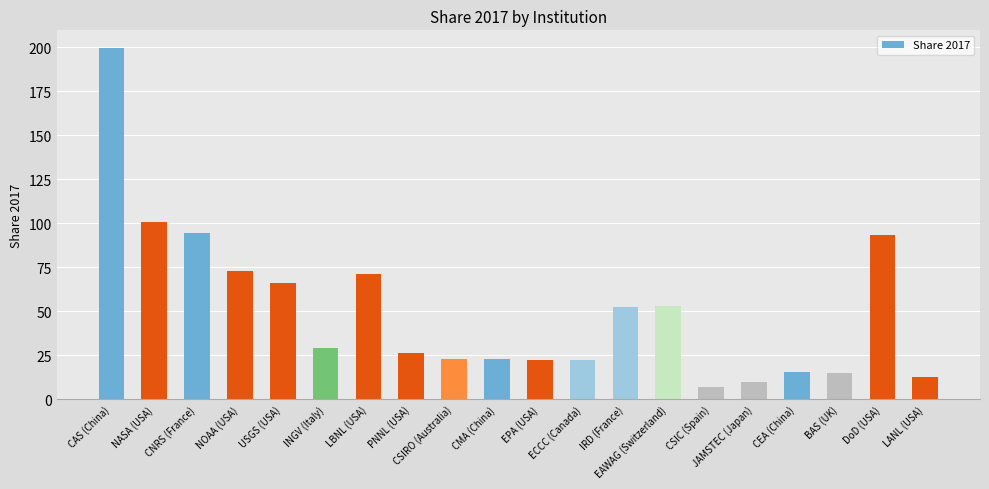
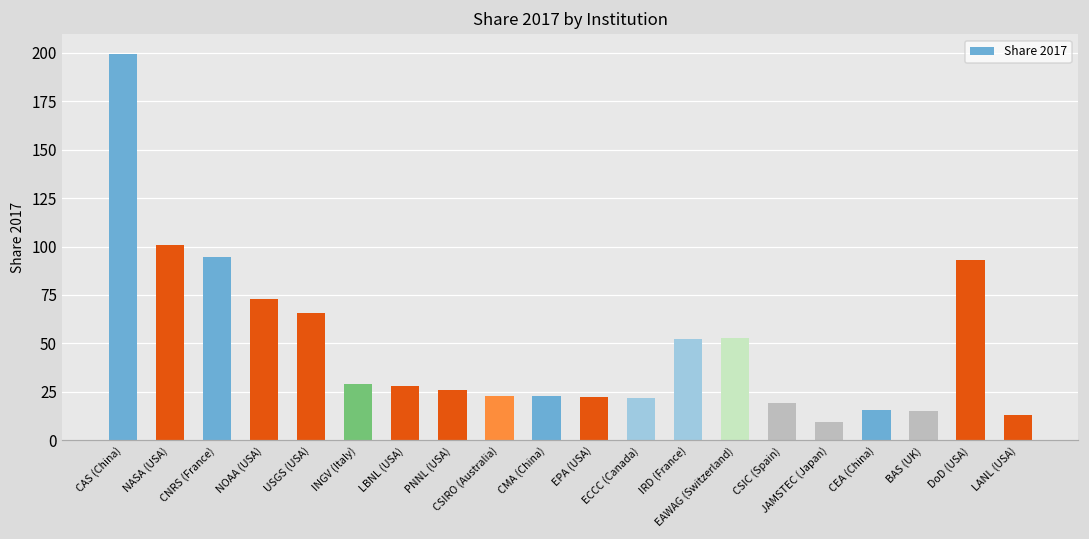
LBNL (USA): 71 -> 28
CSIC (Spain): 7 -> 19
